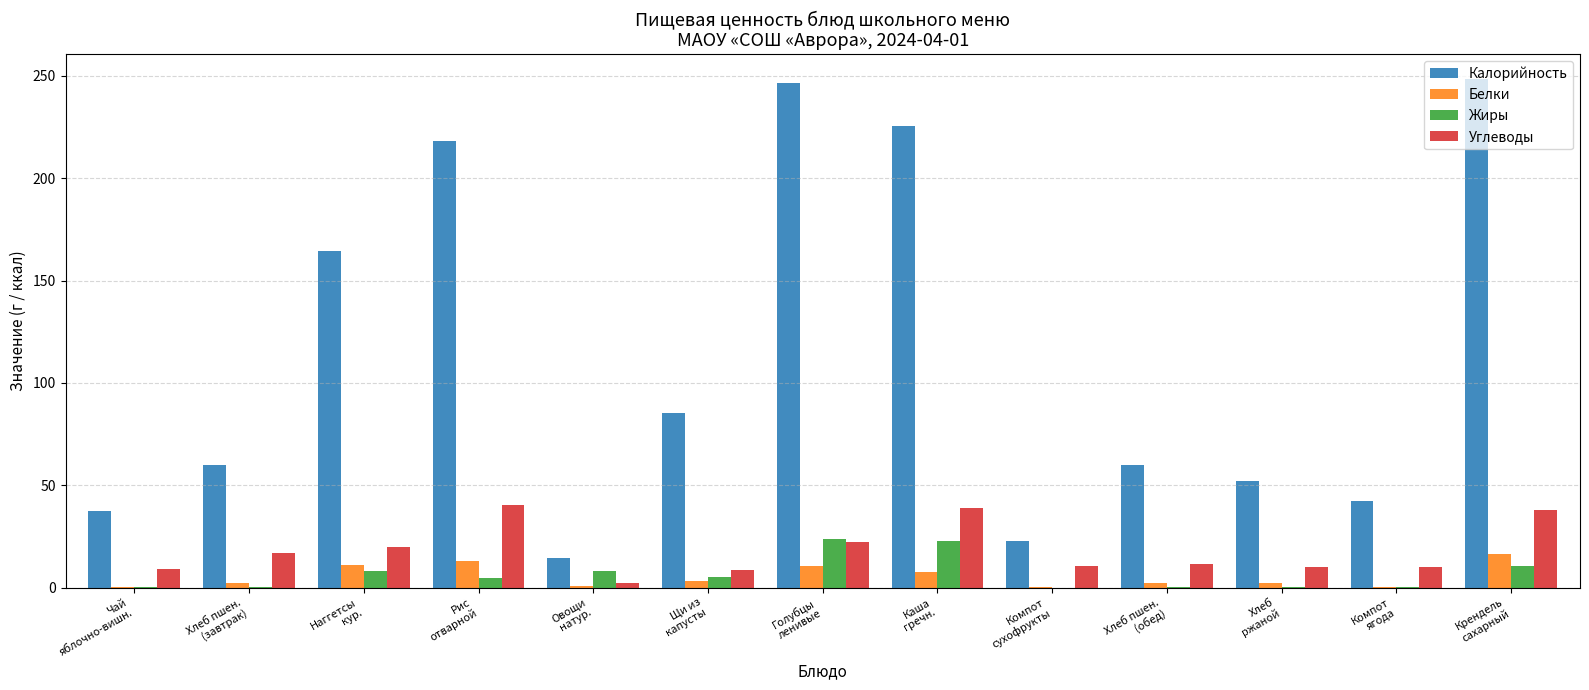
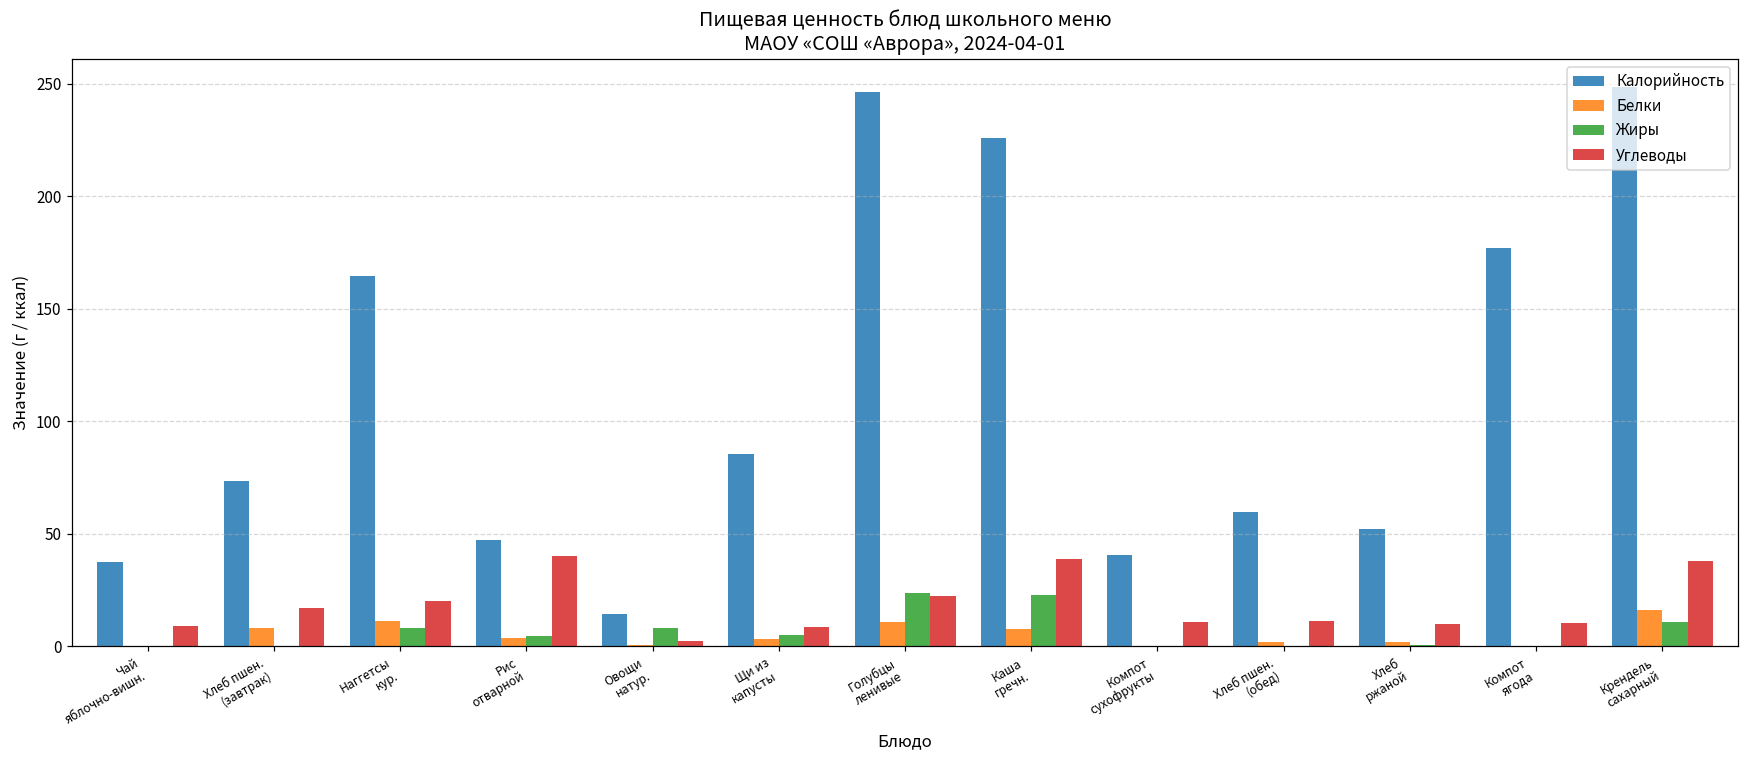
Калорийность, Хлеб пшен. (завтрак): 60 -> 73
Белки, Хлеб пшен. (завтрак): 2 -> 8
Калорийность, Рис отварной: 218 -> 47
Белки, Рис отварной: 13 -> 4
Калорийность, Компот сухофрукты: 23 -> 40
Калорийность, Компот ягода: 42 -> 177
